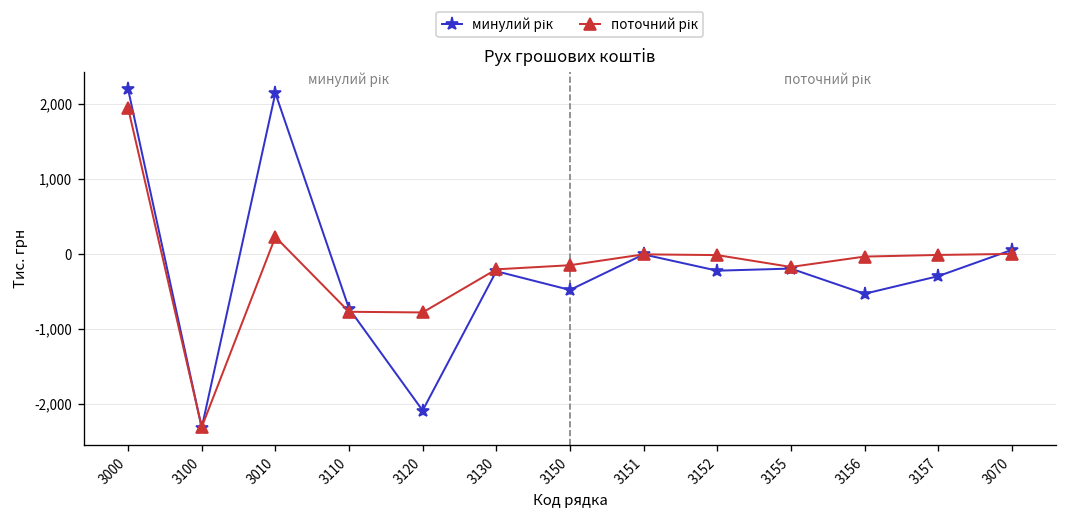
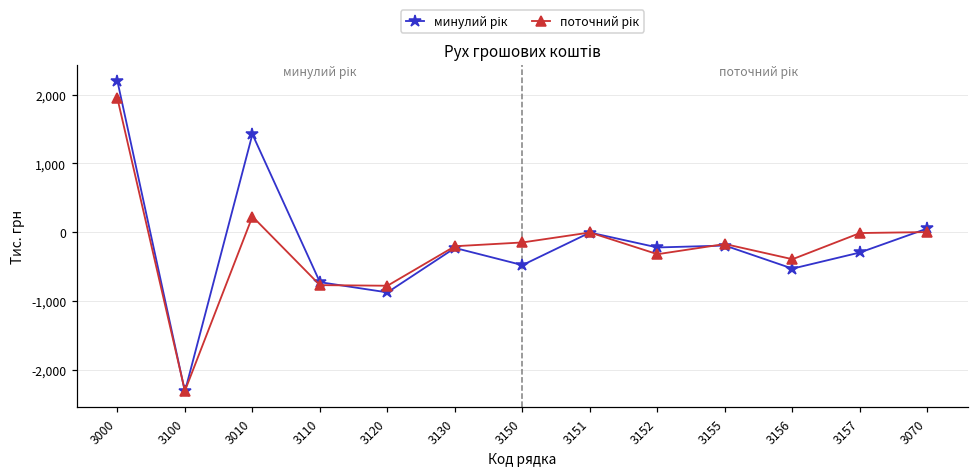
минулий рік, 3010: 2,100 -> 1,400
минулий рік, 3120: -2,100 -> -900
поточний рік, 3152: 0 -> -300
поточний рік, 3156: 0 -> -400
